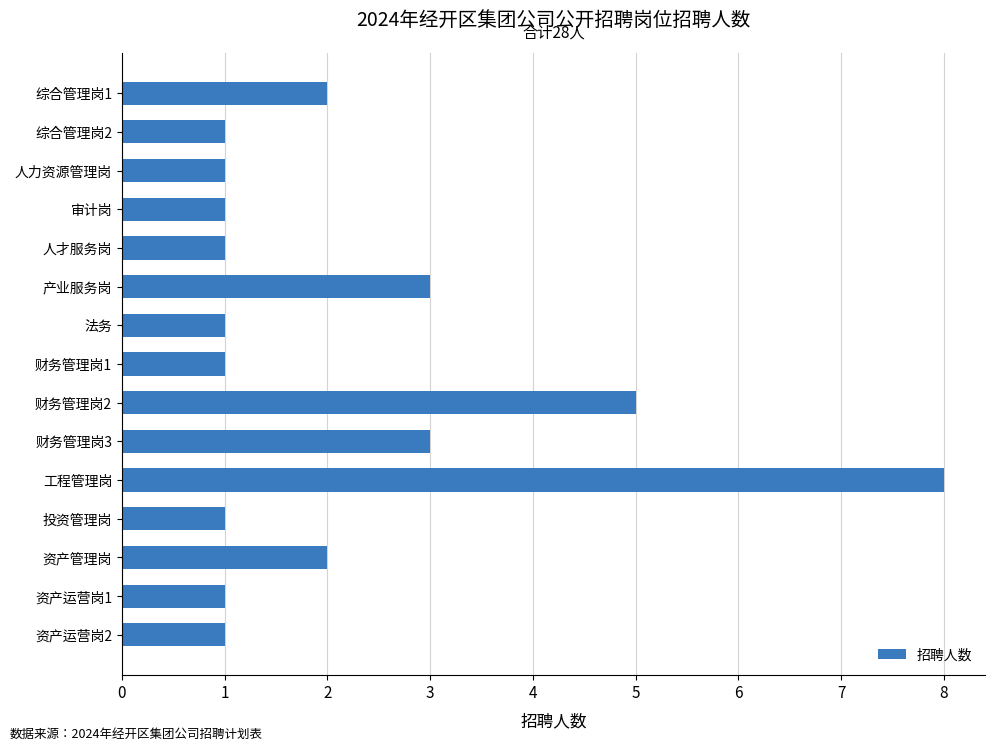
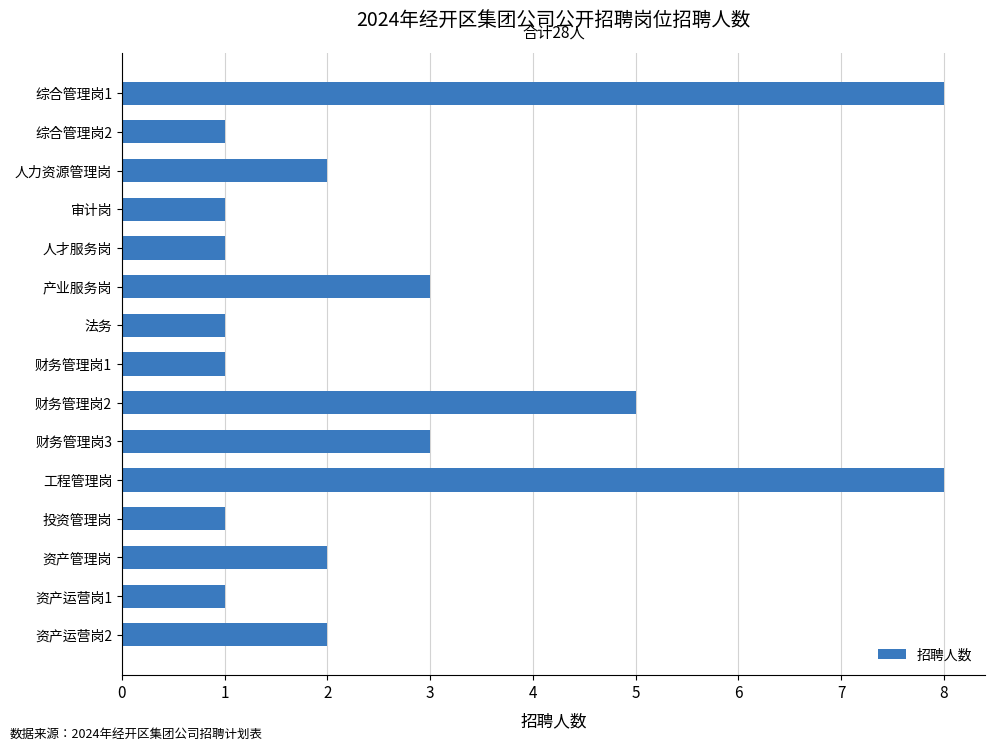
综合管理岗1: 2 -> 8
人力资源管理岗: 1 -> 2
资产运营岗2: 1 -> 2
